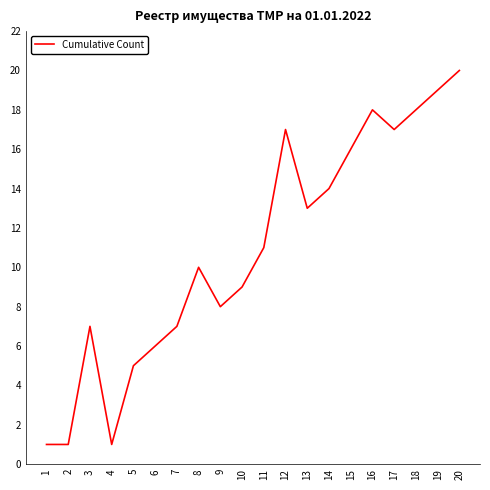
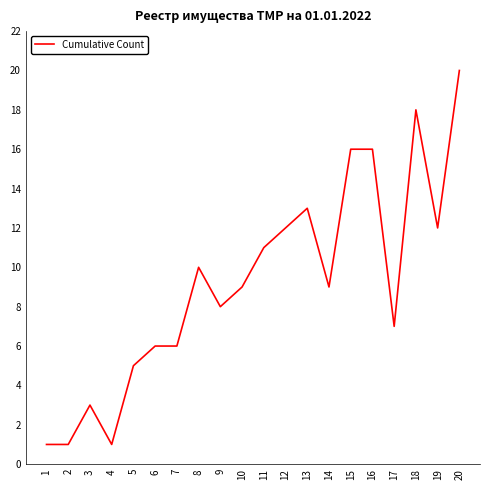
3: 7 -> 3
7: 7 -> 6
12: 17 -> 12
14: 14 -> 9
16: 18 -> 16
17: 17 -> 7
19: 19 -> 12
